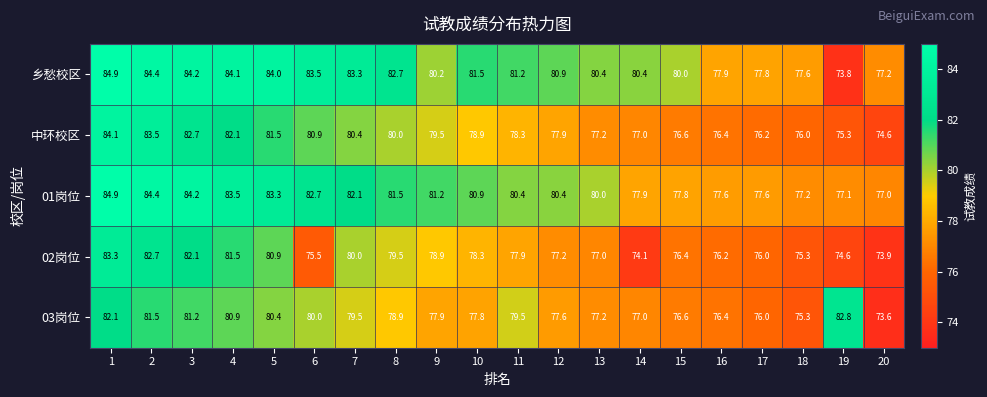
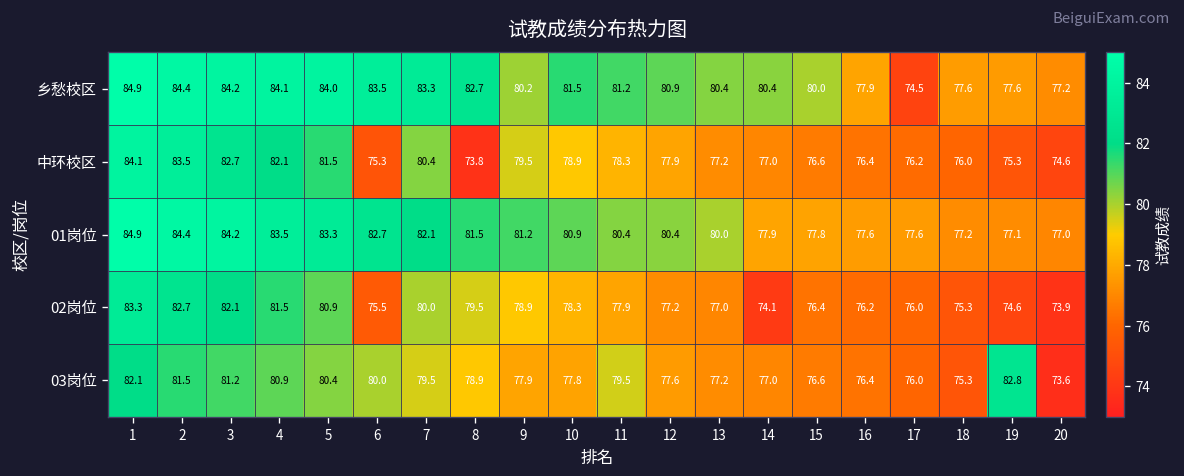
乡愁校区, 17: 77.8 -> 74.5
乡愁校区, 19: 73.8 -> 77.6
中环校区, 6: 80.9 -> 75.3
中环校区, 8: 80.0 -> 73.8
